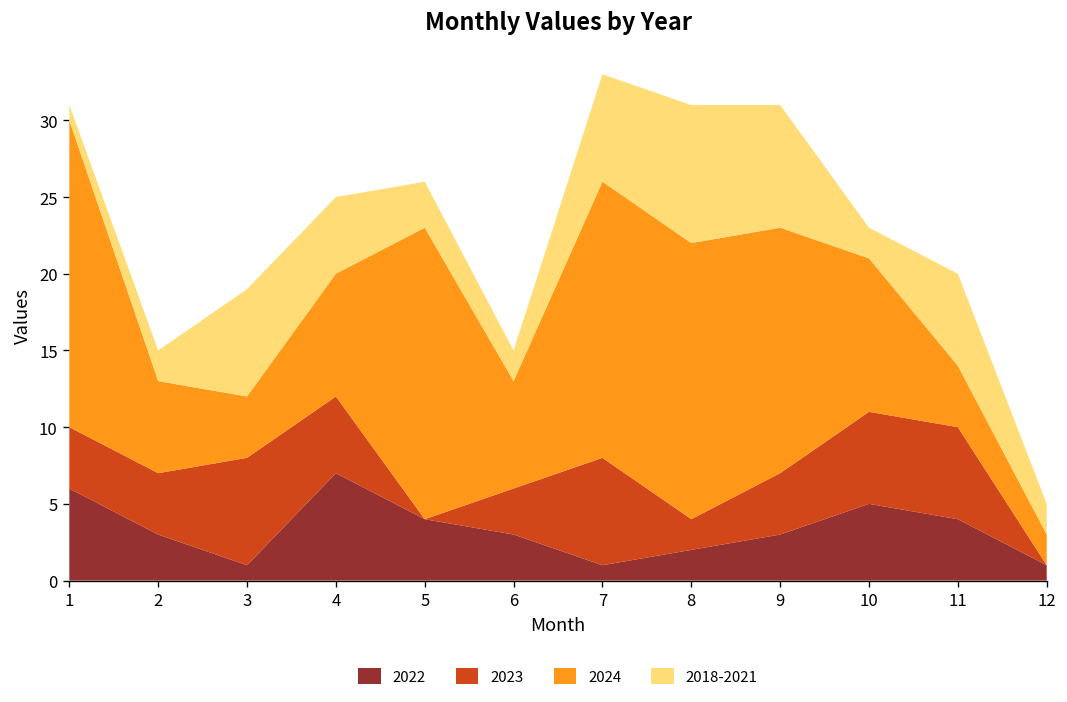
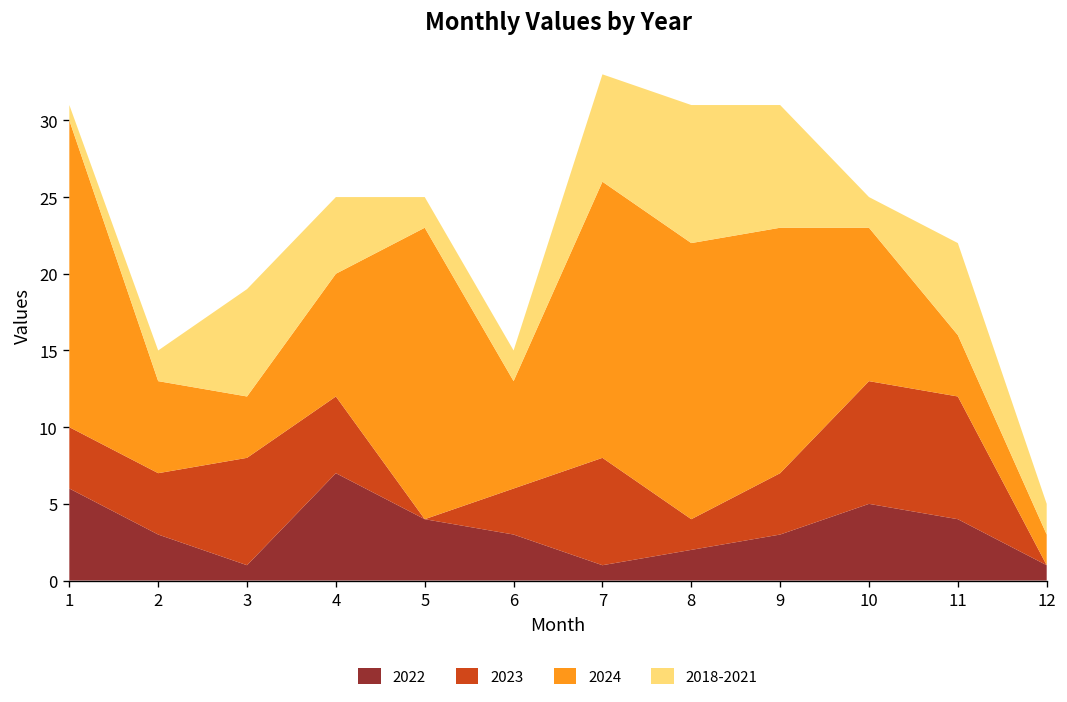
2018-2021, 5: 3 -> 2
2023, 10: 6 -> 8
2023, 11: 6 -> 8
